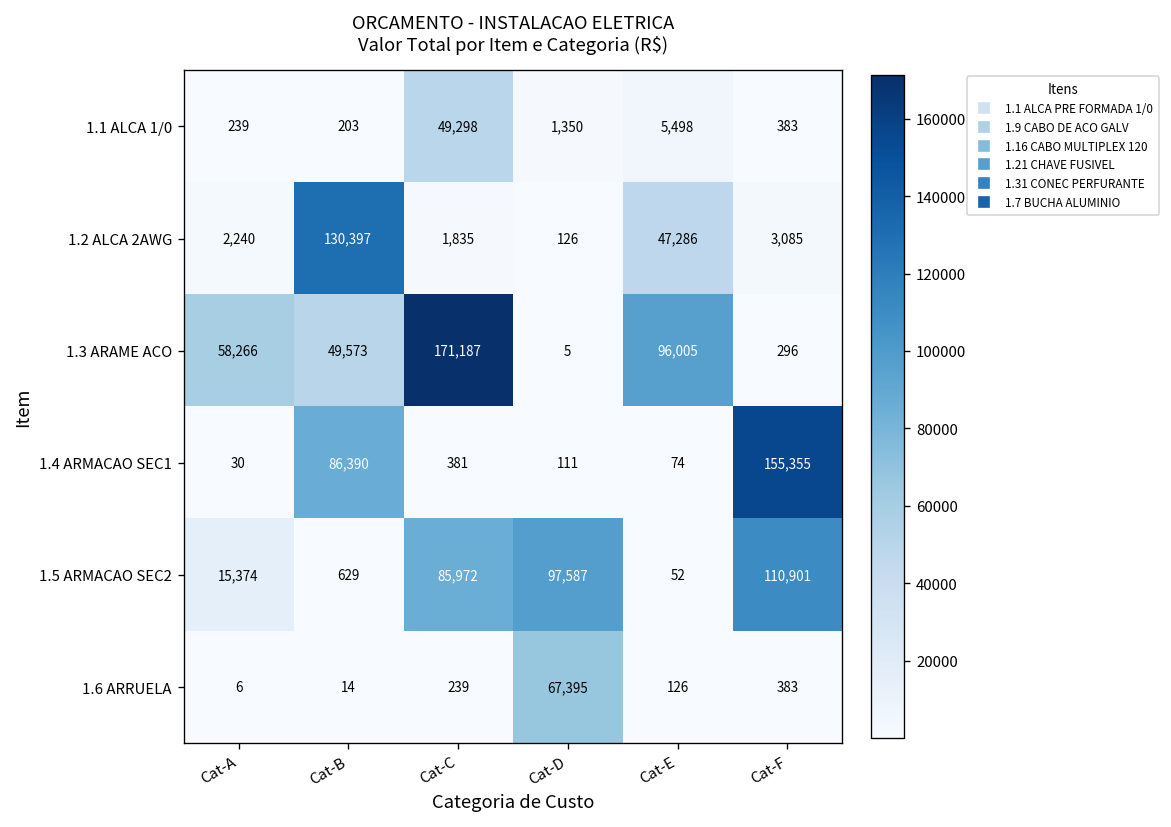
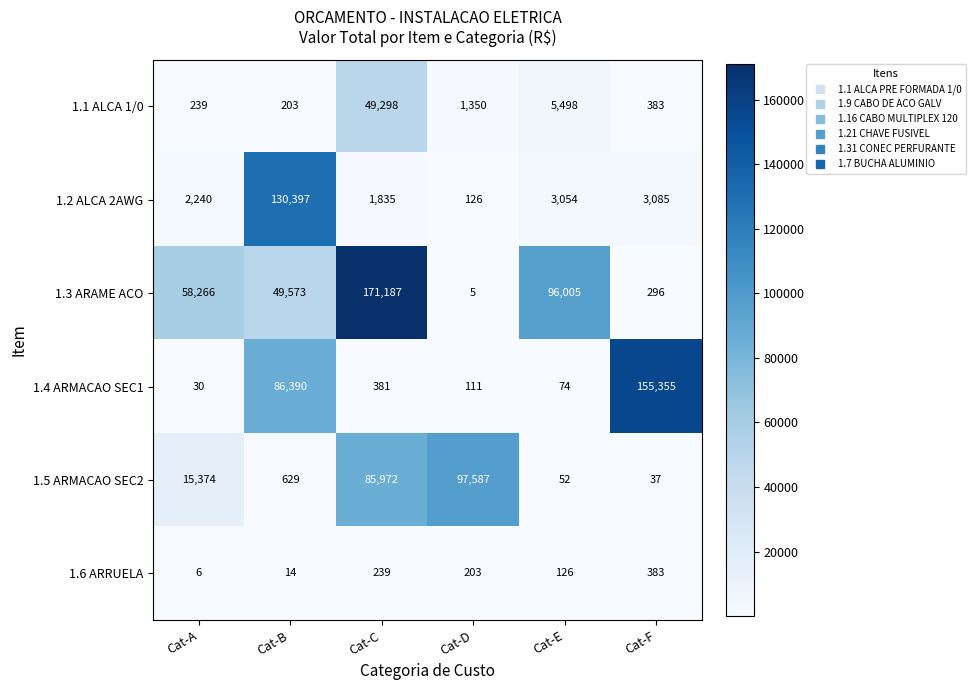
1.2 ALCA 2AWG, Cat-E: 47,286 -> 3,054
1.5 ARMACAO SEC2, Cat-F: 110,901 -> 37
1.6 ARRUELA, Cat-D: 67,395 -> 203
